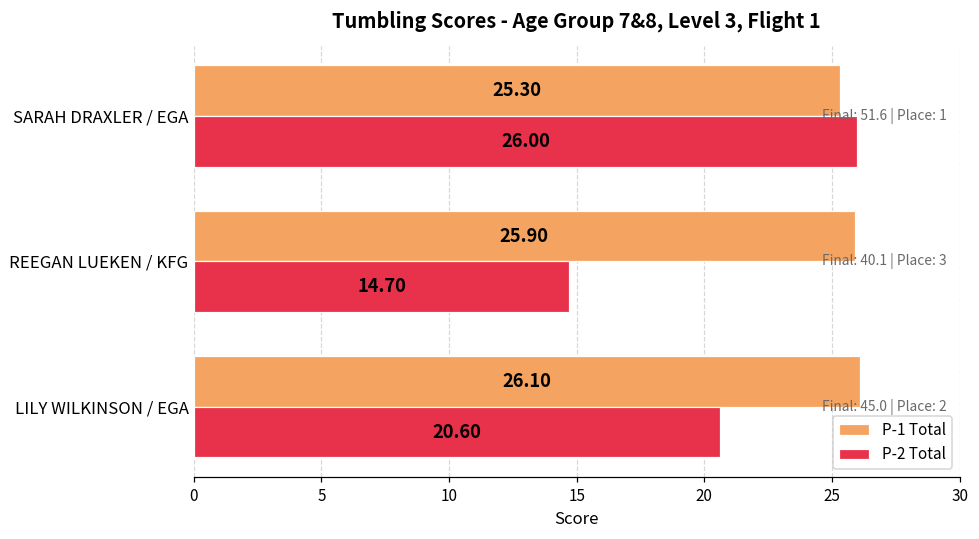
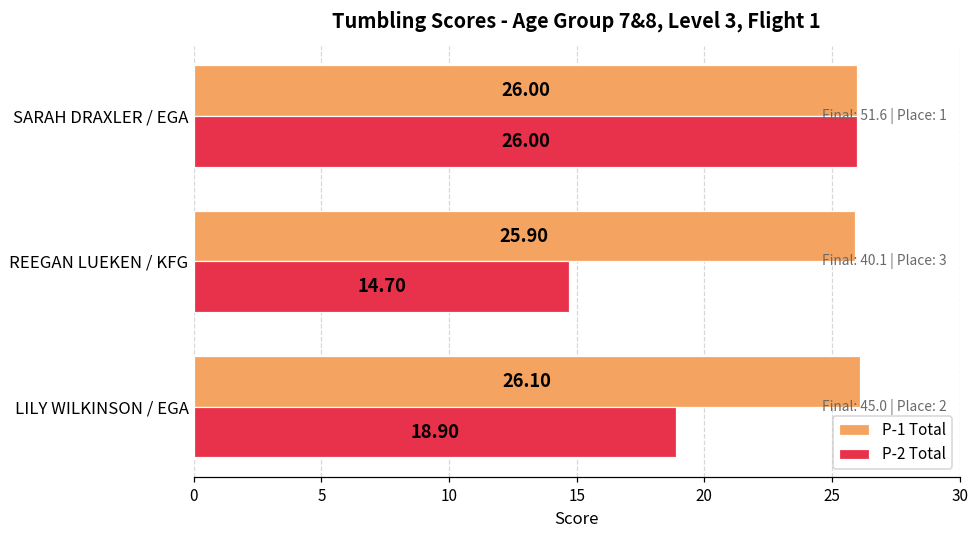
P-1 Total, SARAH DRAXLER / EGA: 25.30 -> 26.00
P-2 Total, LILY WILKINSON / EGA: 20.60 -> 18.90
